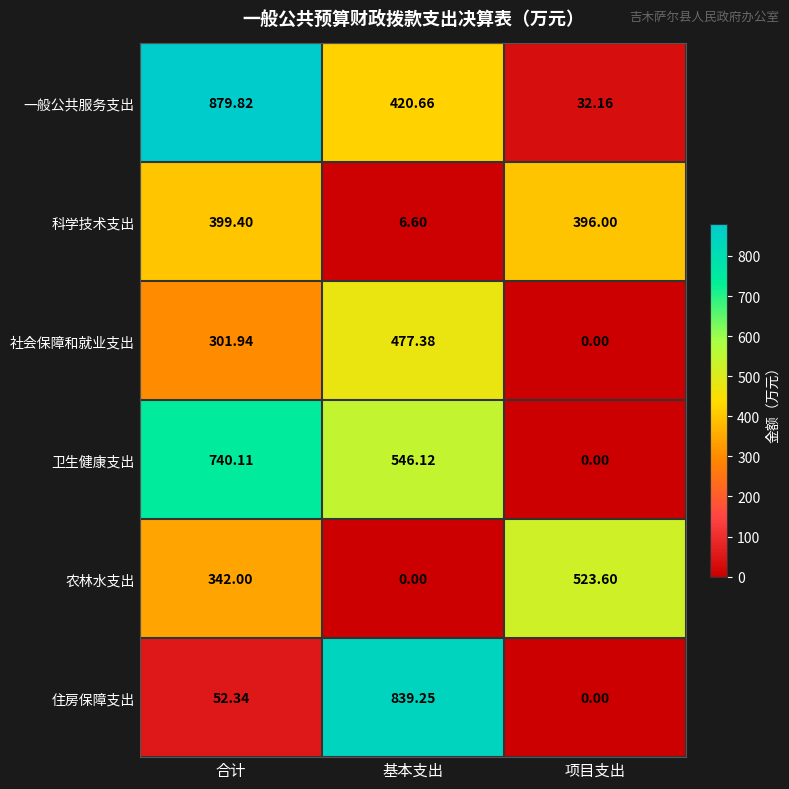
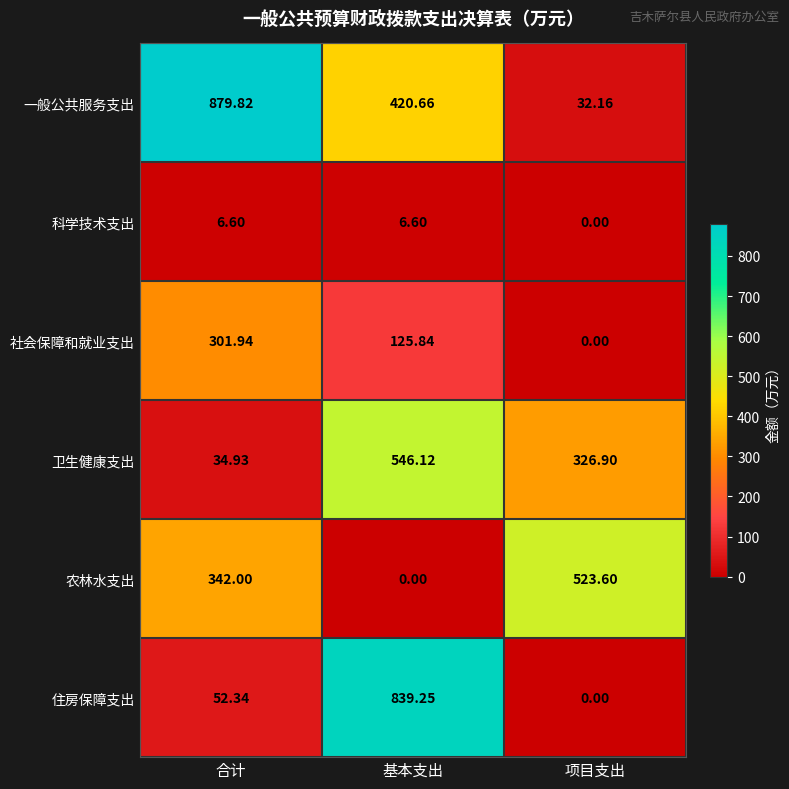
科学技术支出, 合计: 399.40 -> 6.60
科学技术支出, 项目支出: 396.00 -> 0.00
社会保障和就业支出, 基本支出: 477.38 -> 125.84
卫生健康支出, 合计: 740.11 -> 34.93
卫生健康支出, 项目支出: 0.00 -> 326.90
